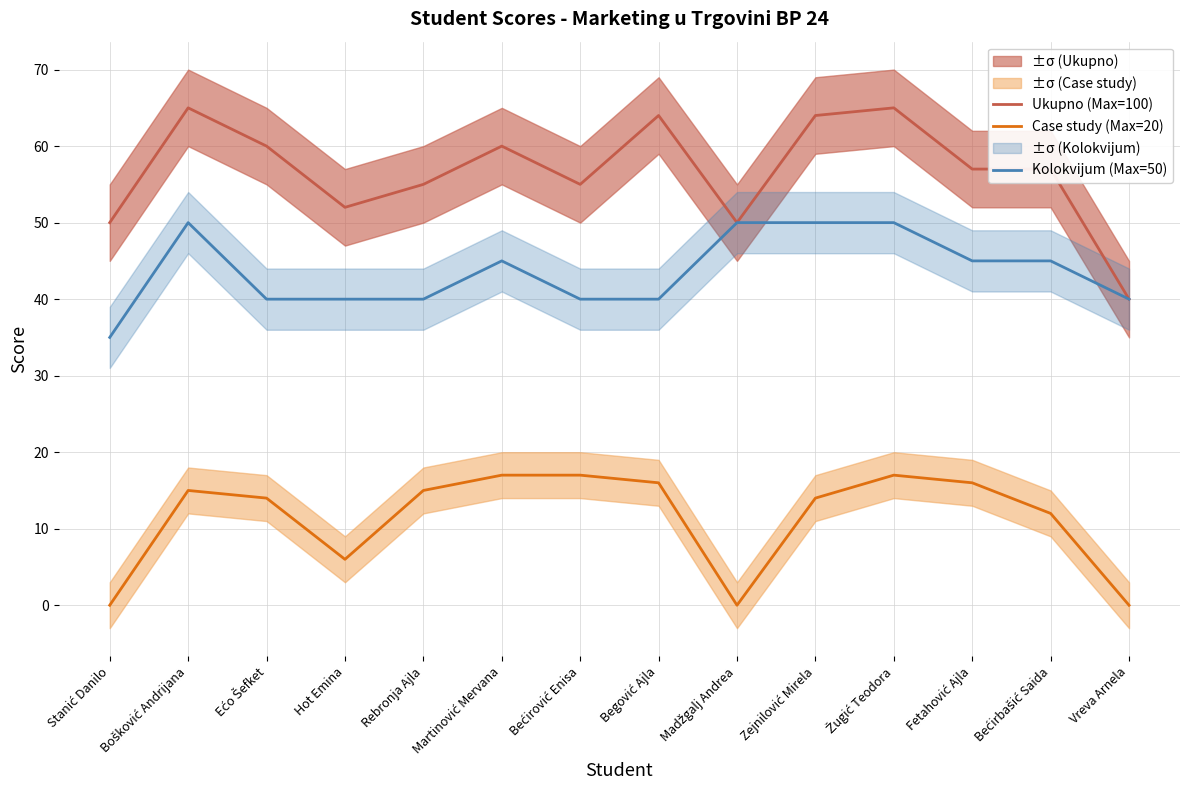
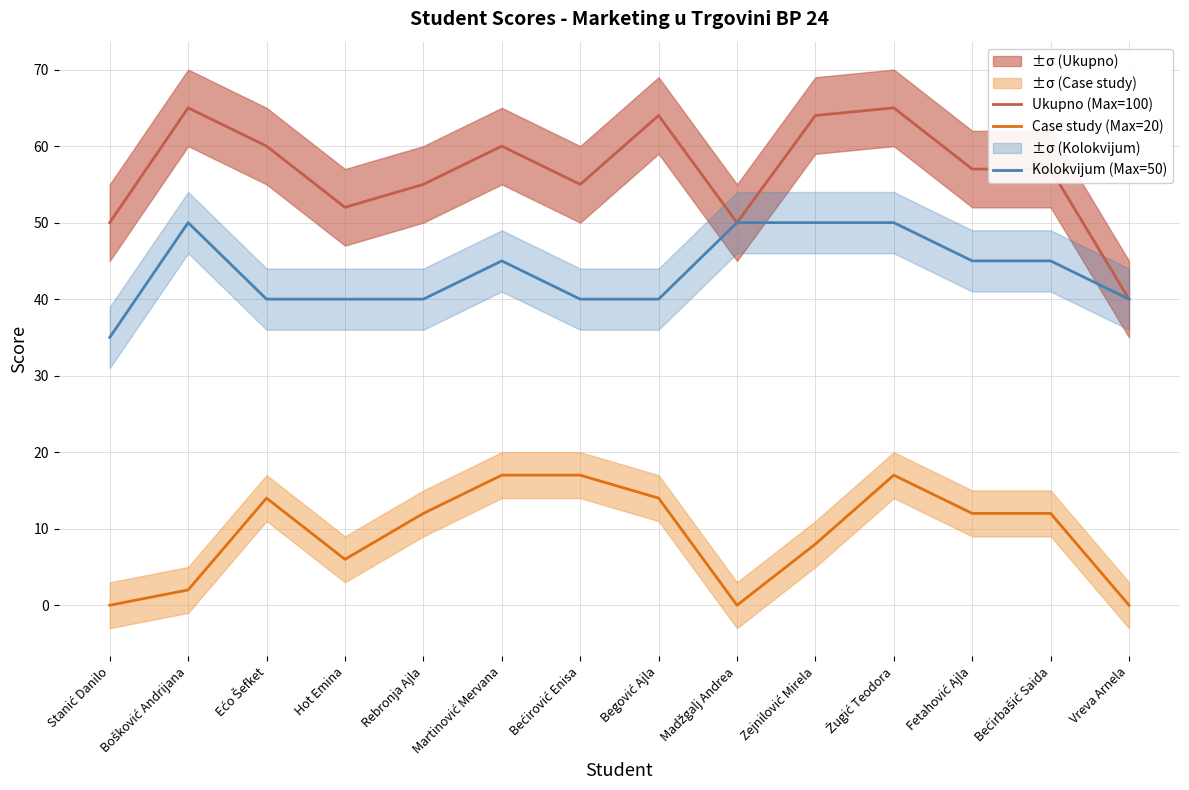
Case study (Max=20), Bošković Andrijana: 15 -> 2
Case study (Max=20), Rebronja Ajla: 15 -> 12
Case study (Max=20), Begović Ajla: 16 -> 14
Case study (Max=20), Zejnilović Mirela: 14 -> 8
Case study (Max=20), Fetahović Ajla: 16 -> 12
